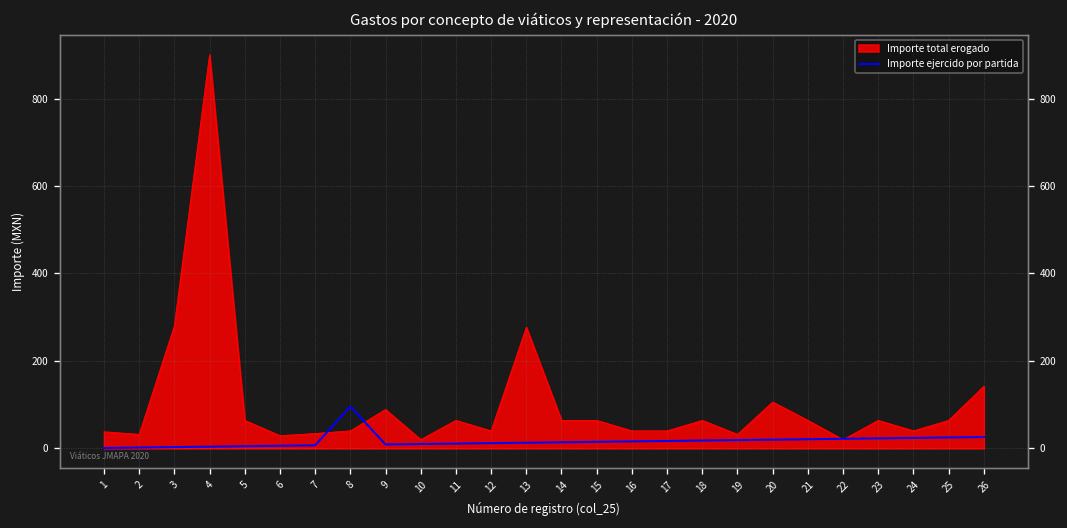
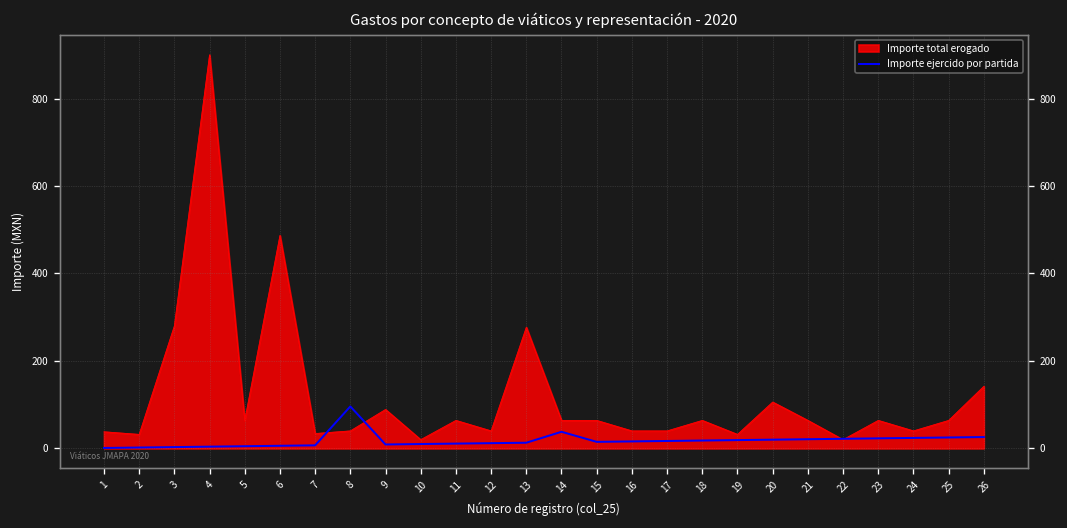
Importe total erogado, 6: 30 -> 490
Importe ejercido por partida, 14: 10 -> 40
